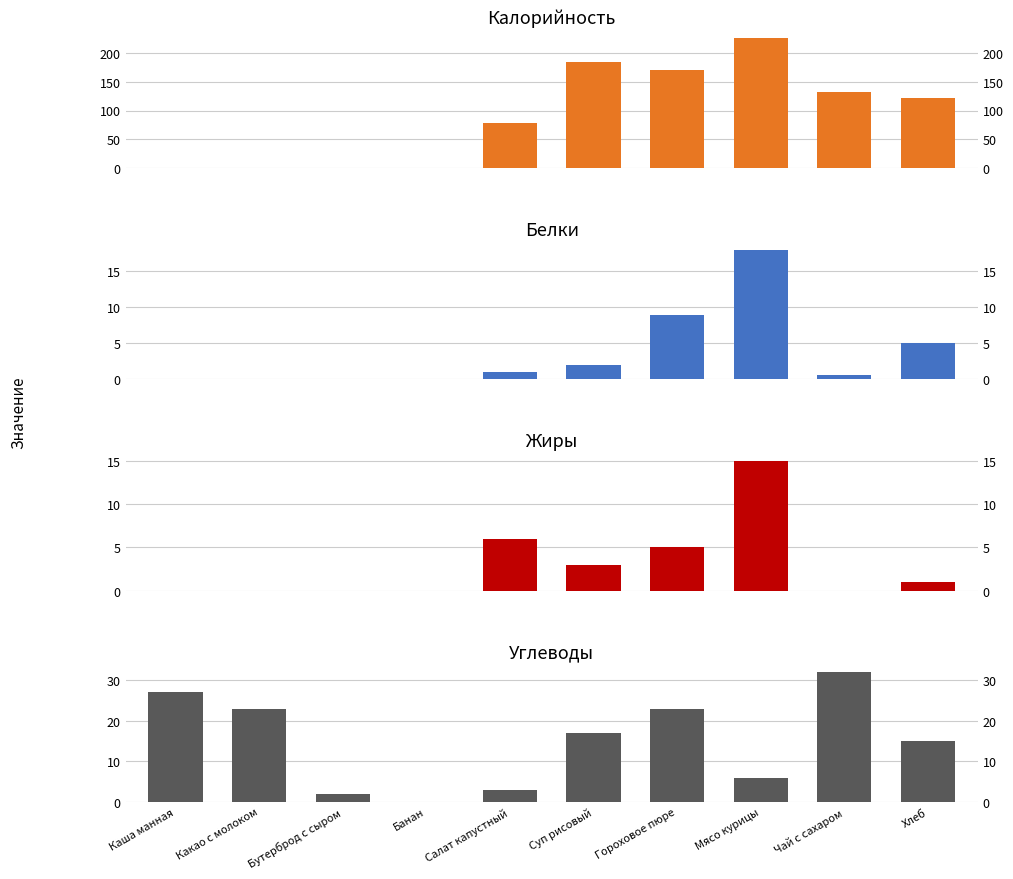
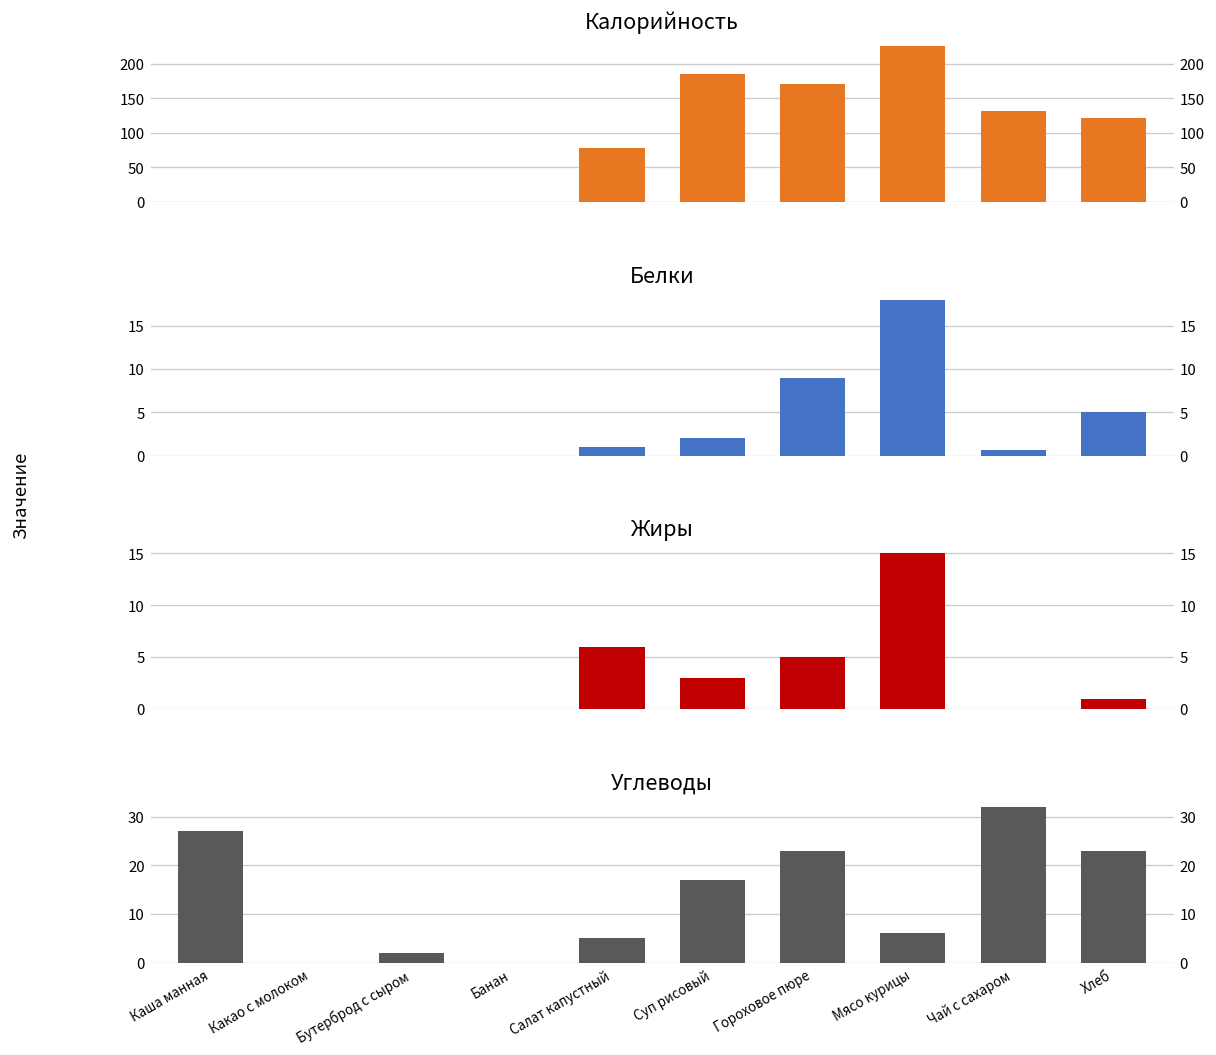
Углеводы, Какао с молоком: 23 -> 0
Углеводы, Салат капустный: 3 -> 5
Углеводы, Хлеб: 15 -> 23
